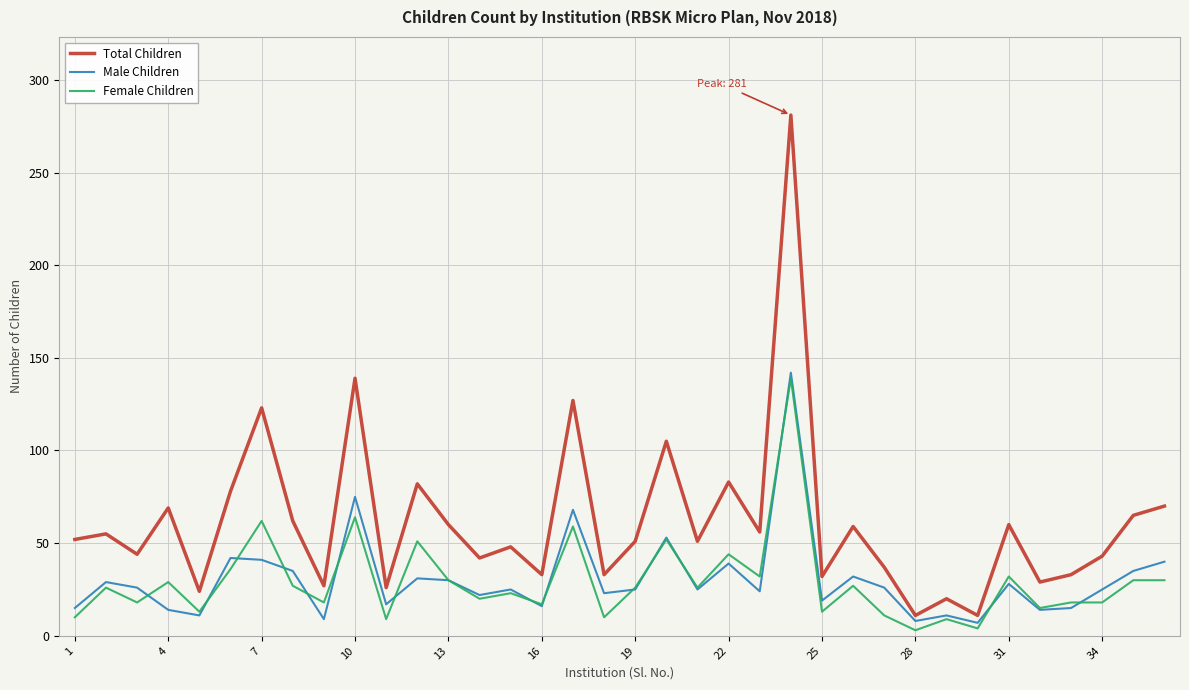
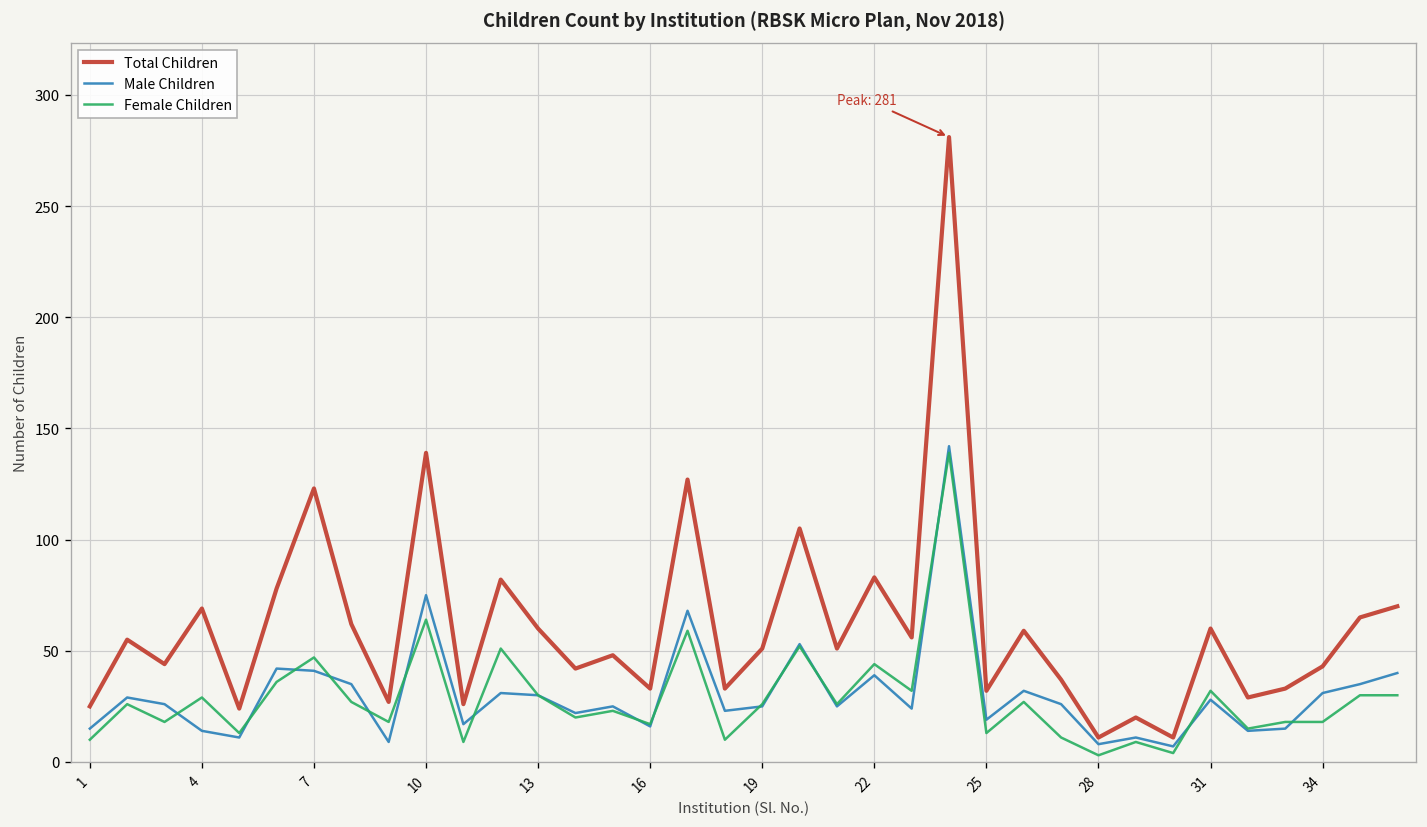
Total Children, 1: 52 -> 25
Female Children, 7: 62 -> 47
Male Children, 34: 25 -> 31
